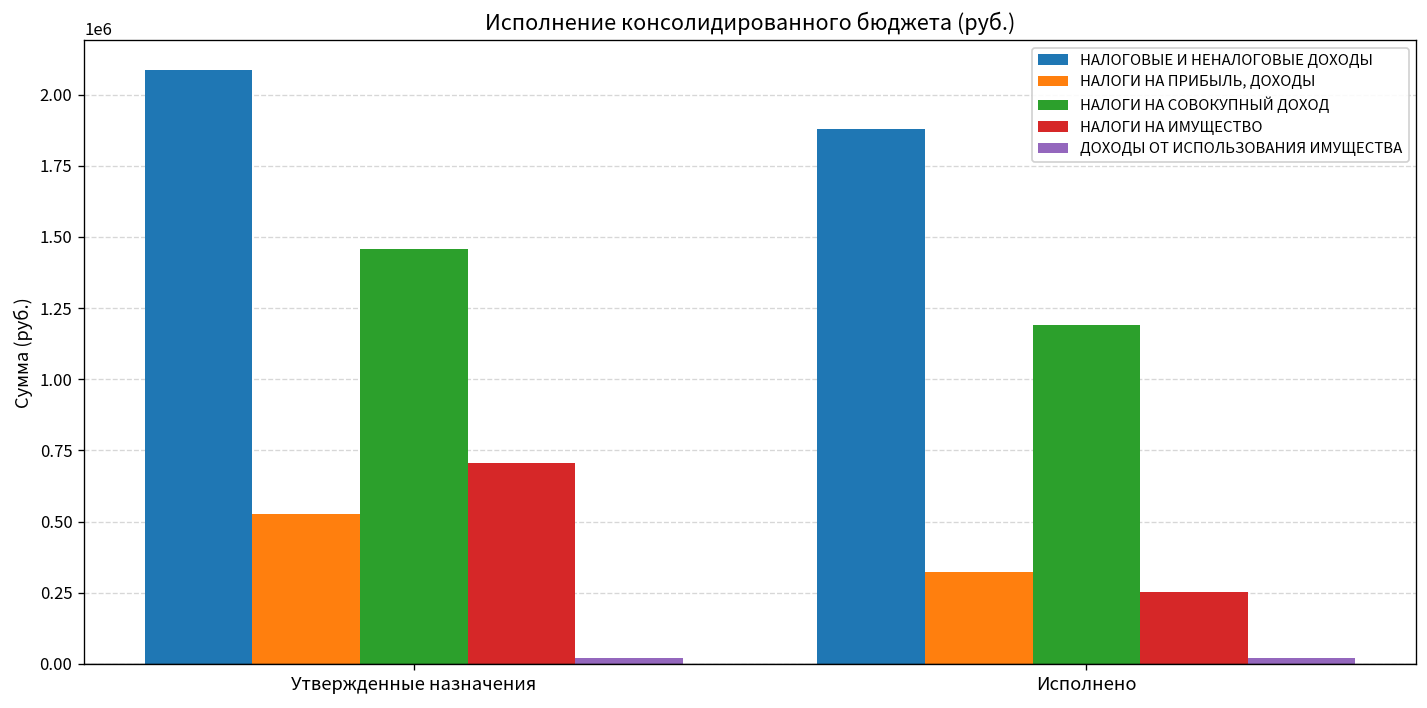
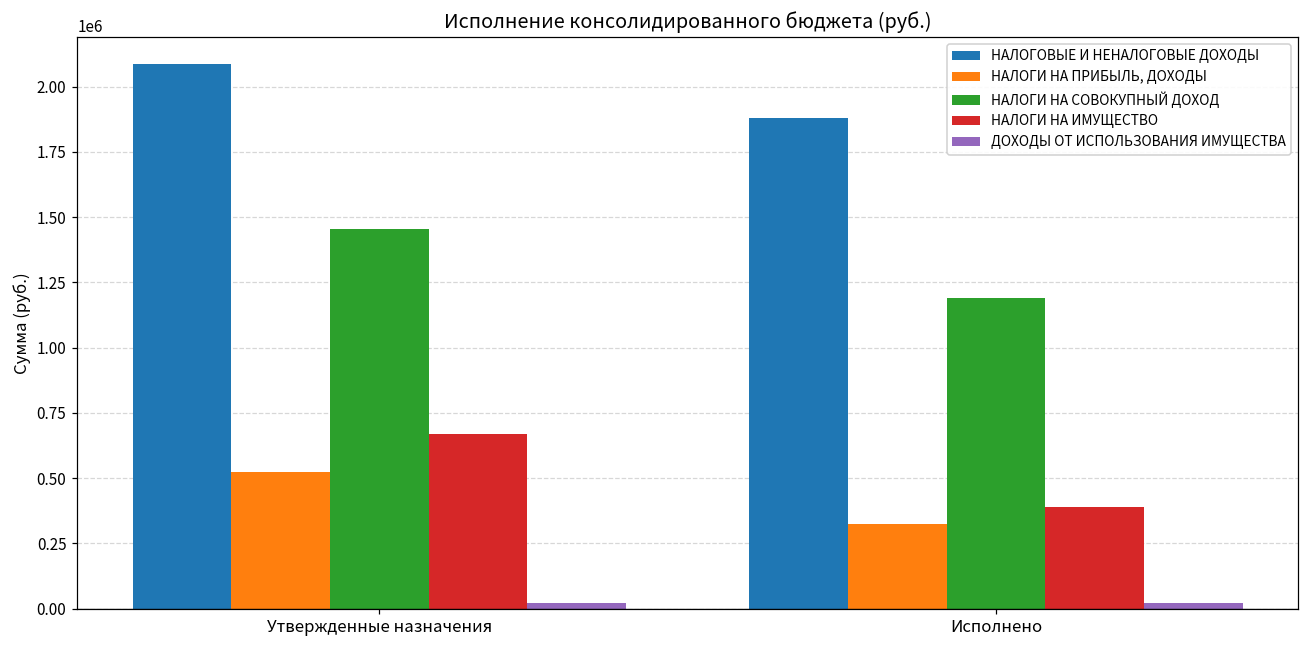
НАЛОГИ НА ИМУЩЕСТВО, Утвержденные назначения: 710000 -> 670000
НАЛОГИ НА ИМУЩЕСТВО, Исполнено: 250000 -> 390000
